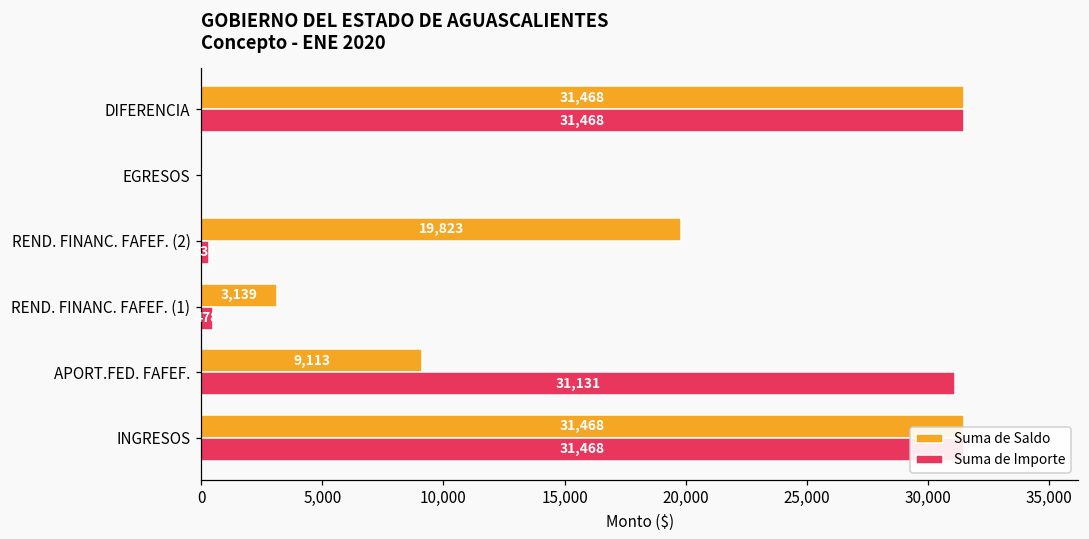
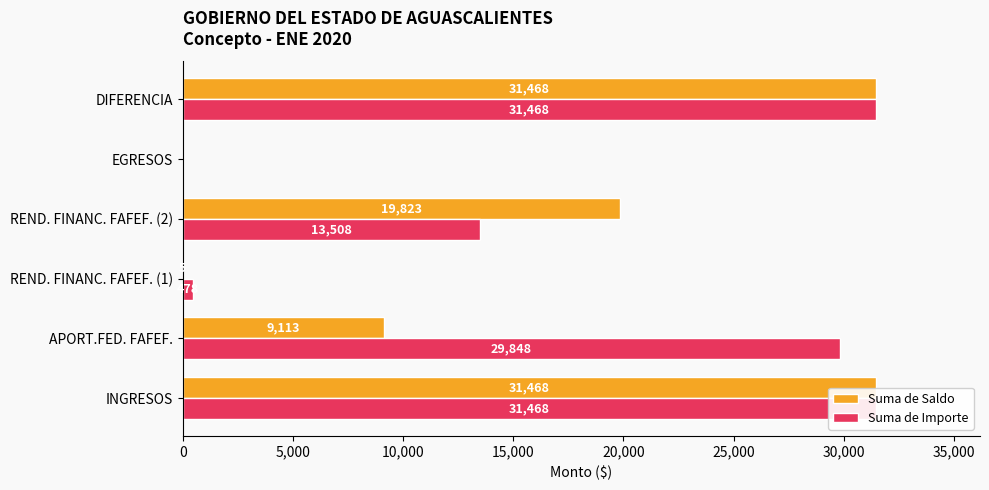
Suma de Importe, REND. FINANC. FAFEF. (2): 300 -> 13,500
Suma de Saldo, REND. FINANC. FAFEF. (1): 3,100 -> 0
Suma de Importe, APORT.FED. FAFEF.: 31,131 -> 29,848
